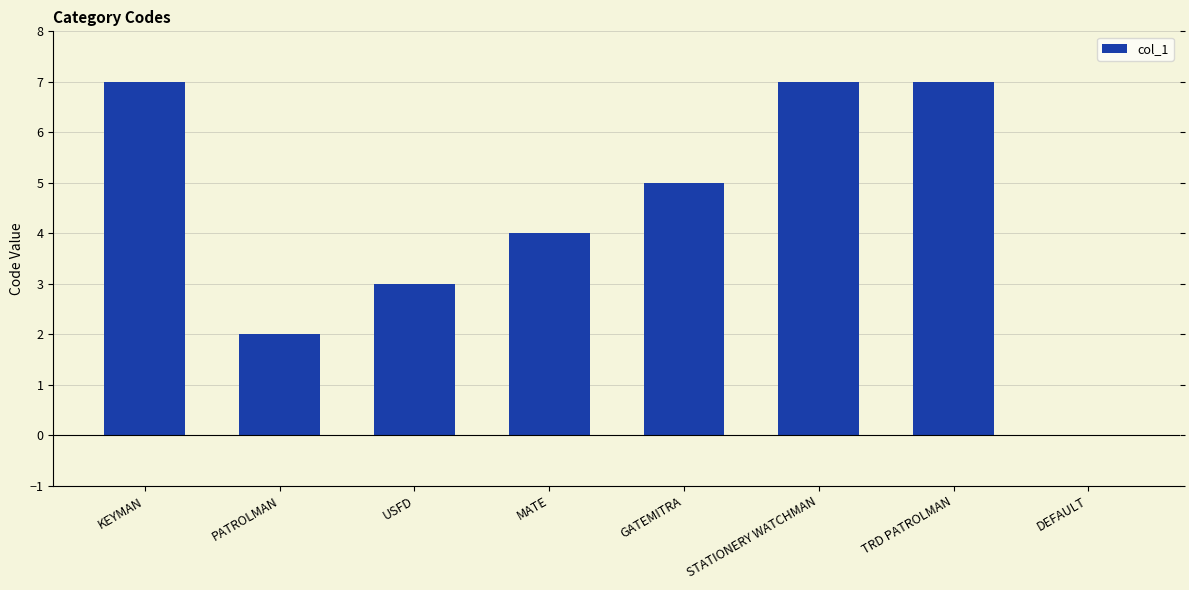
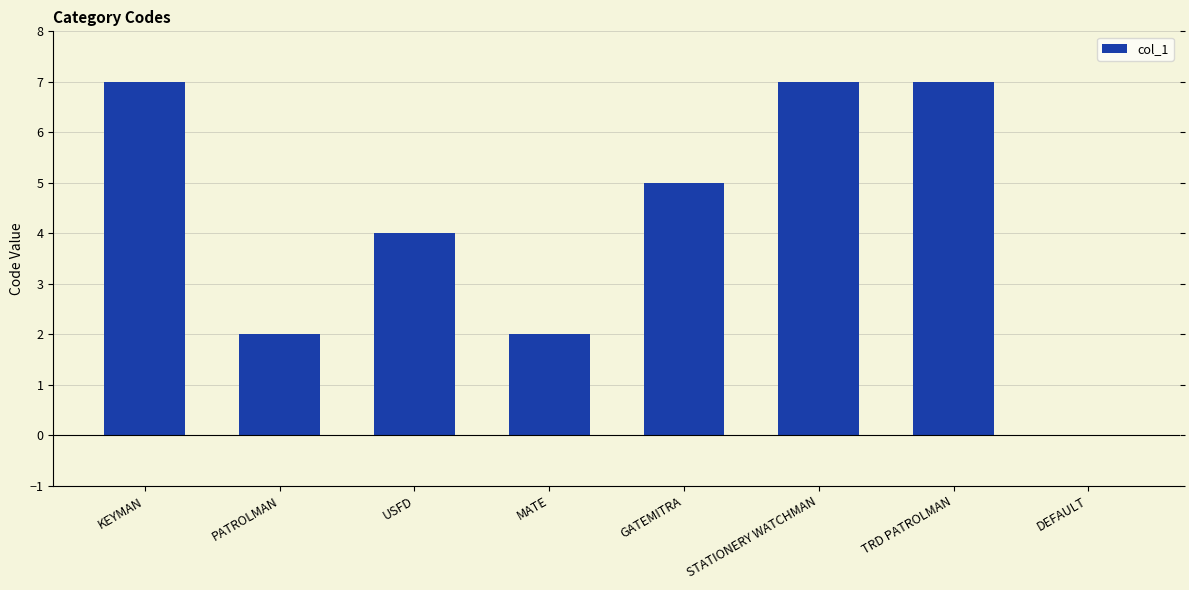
USFD: 3 -> 4
MATE: 4 -> 2
